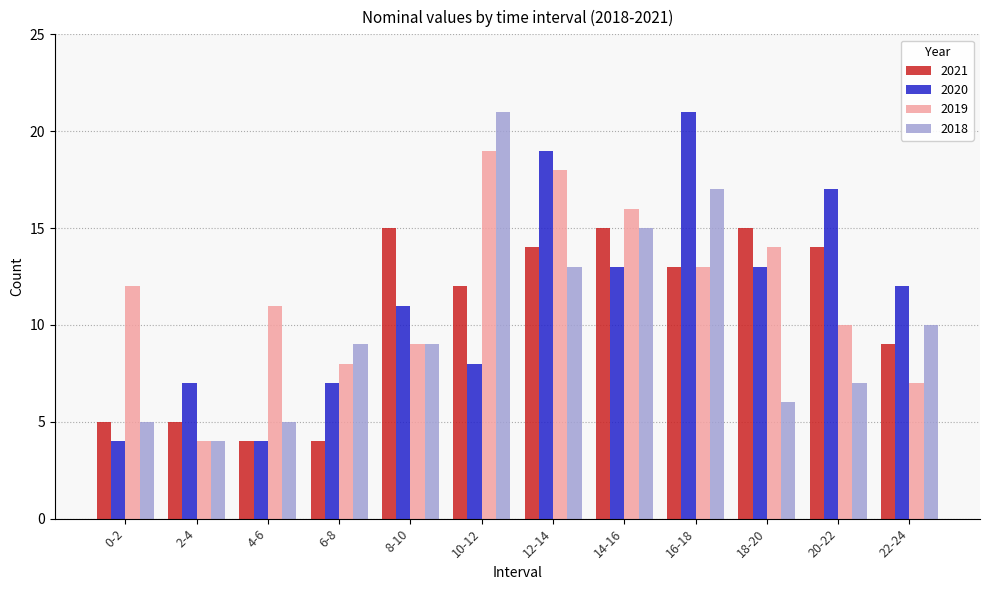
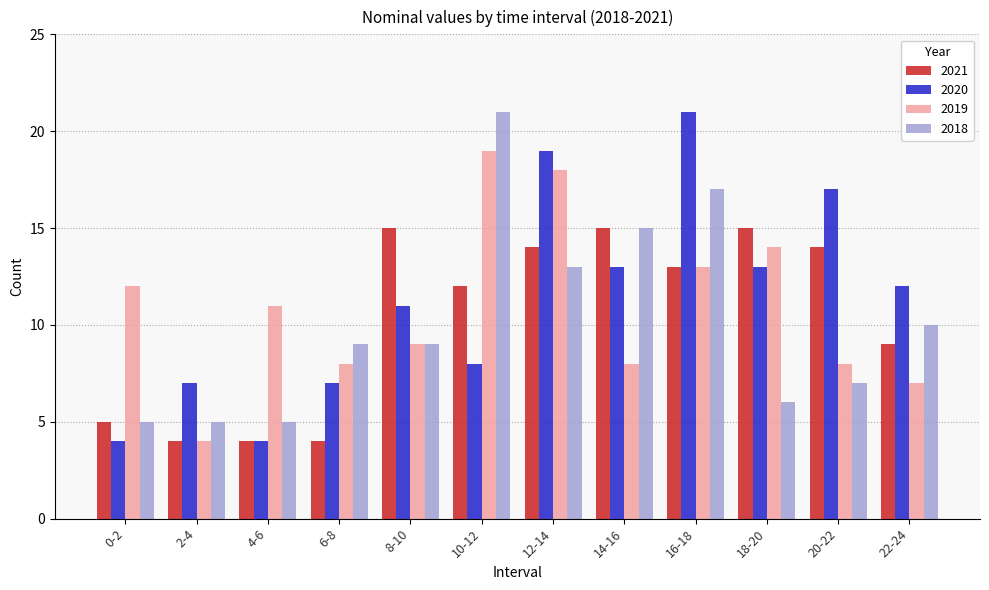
2021, 2-4: 5 -> 4
2018, 2-4: 4 -> 5
2019, 14-16: 16 -> 8
2019, 20-22: 10 -> 8
